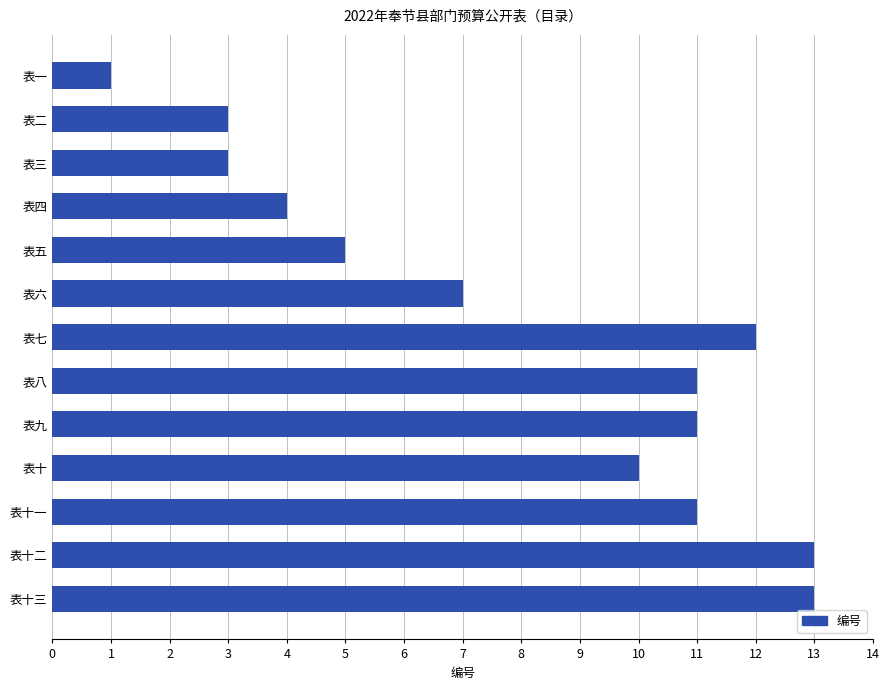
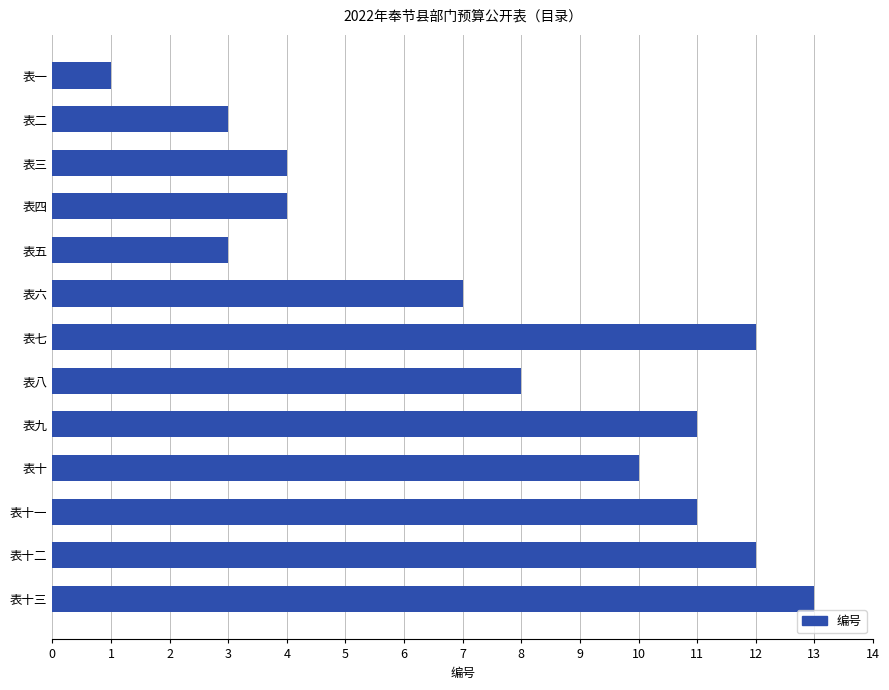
表三: 3 -> 4
表五: 5 -> 3
表八: 11 -> 8
表十二: 13 -> 12
